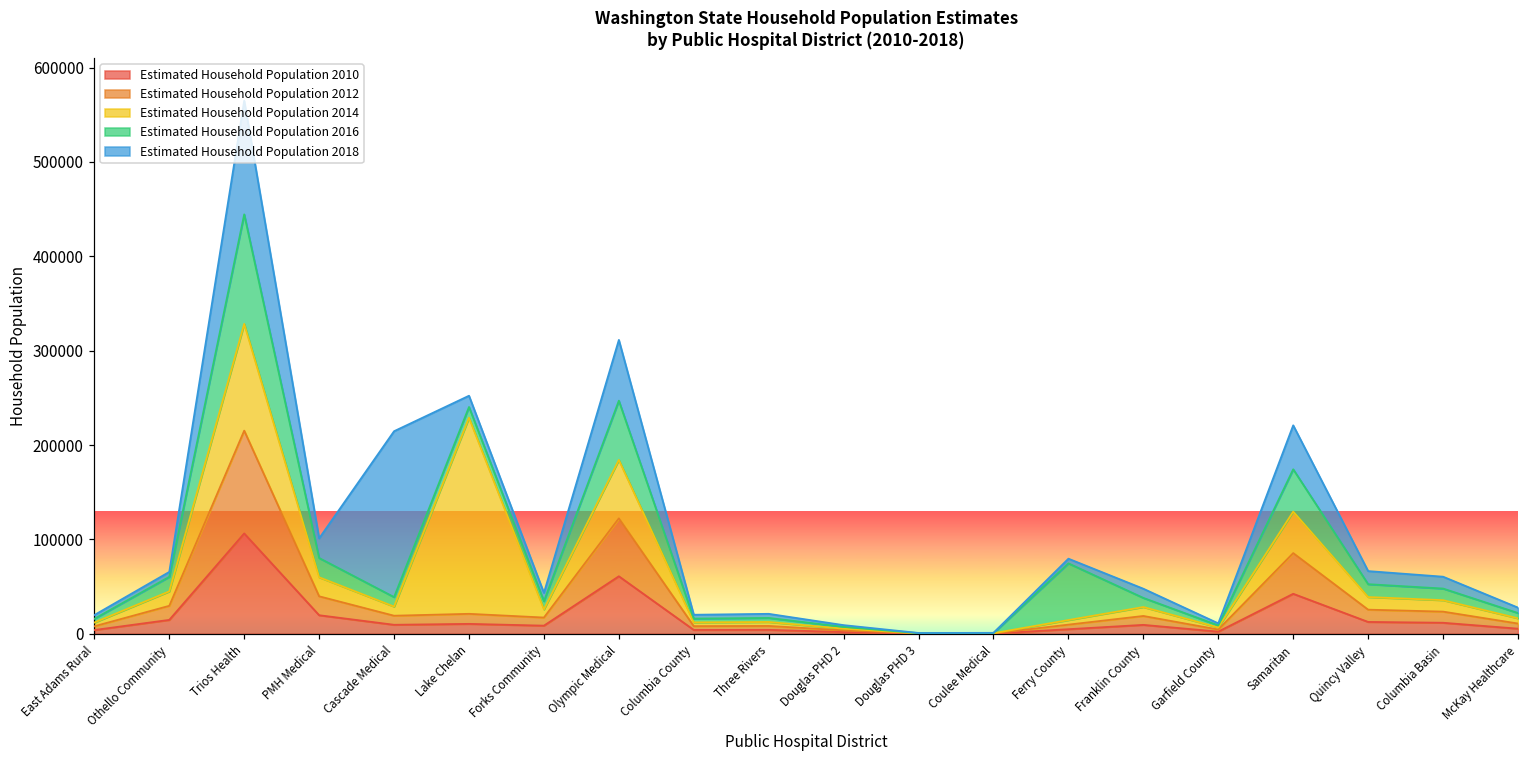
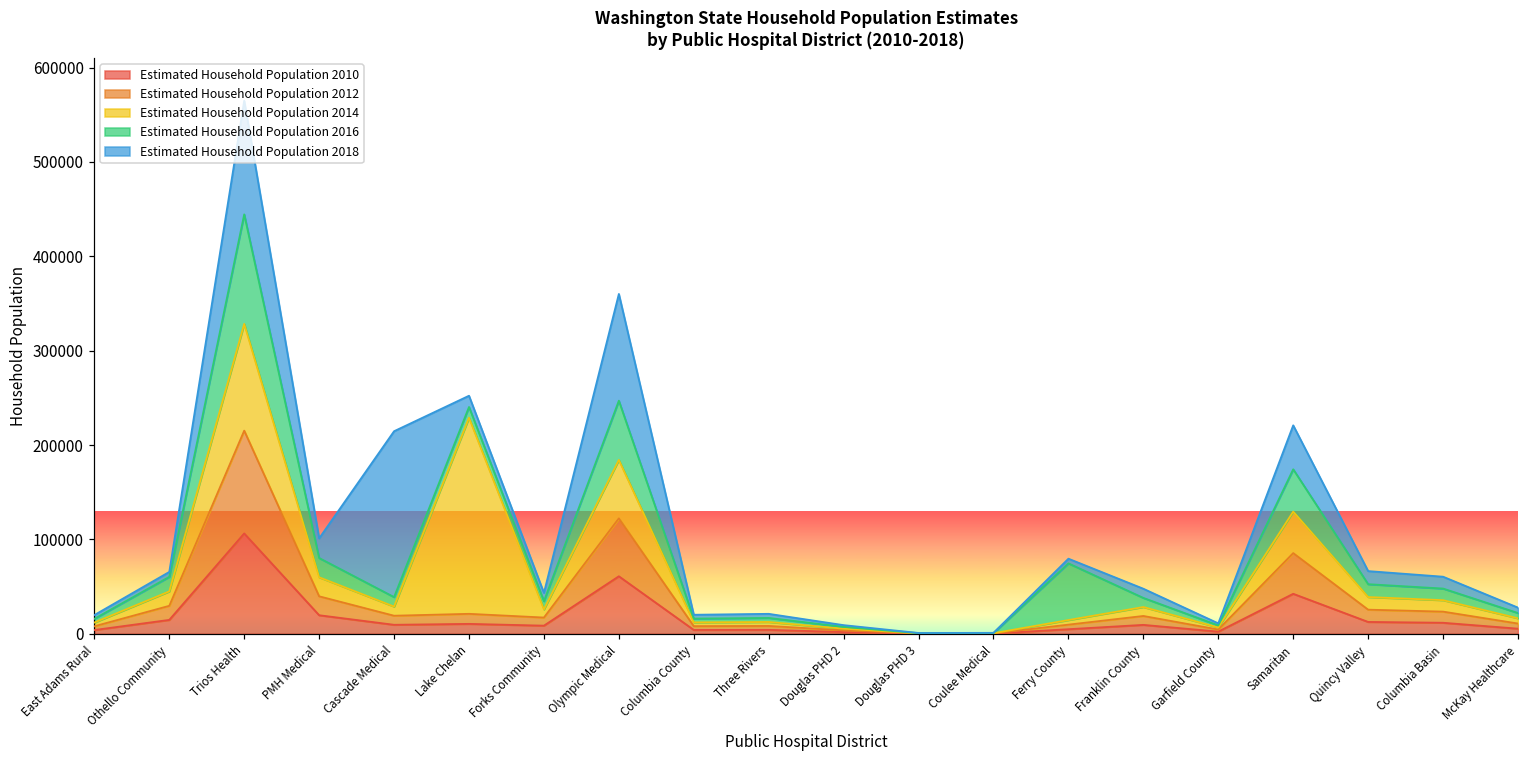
Estimated Household Population 2018, Olympic Medical: 60000 -> 110000
